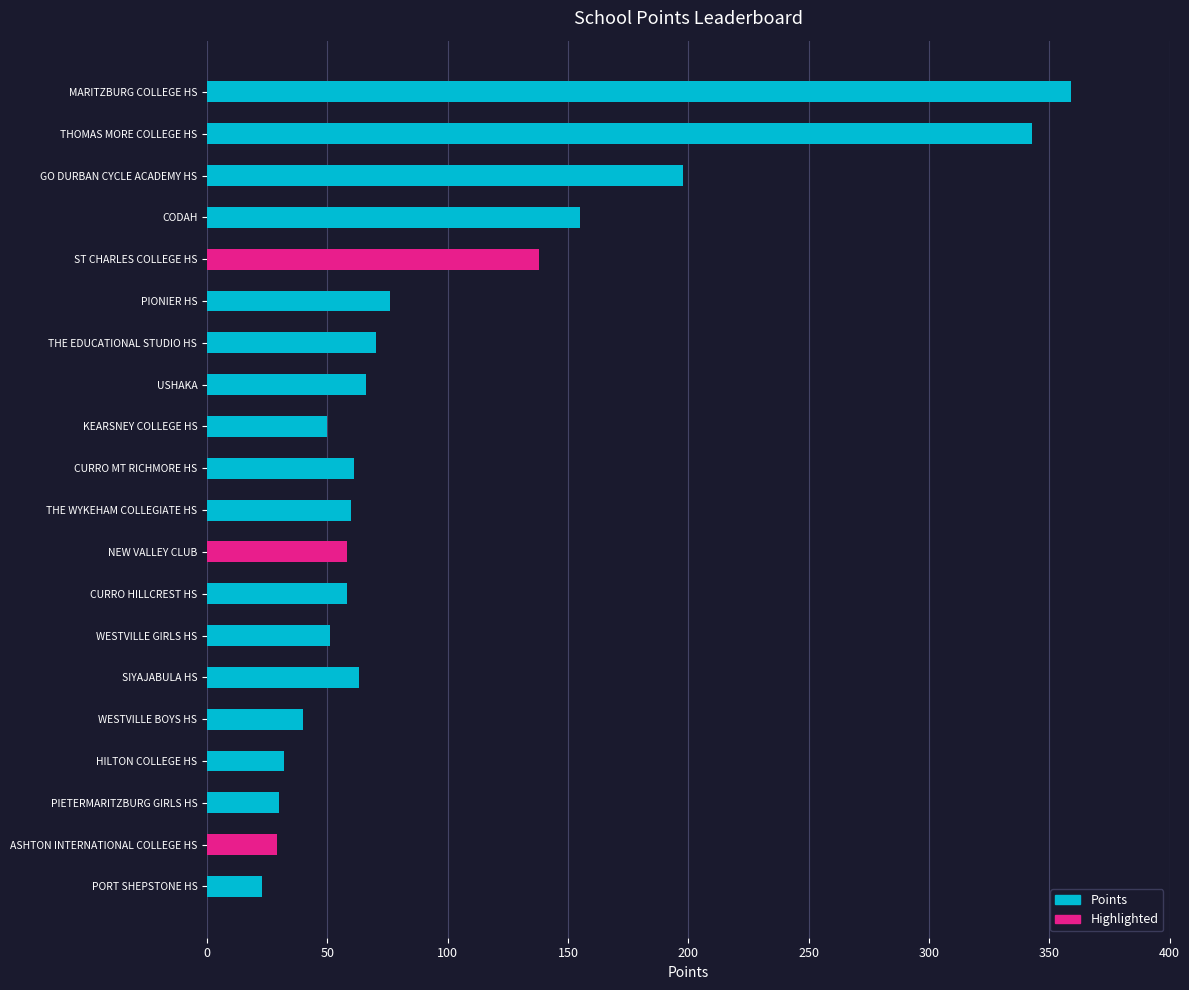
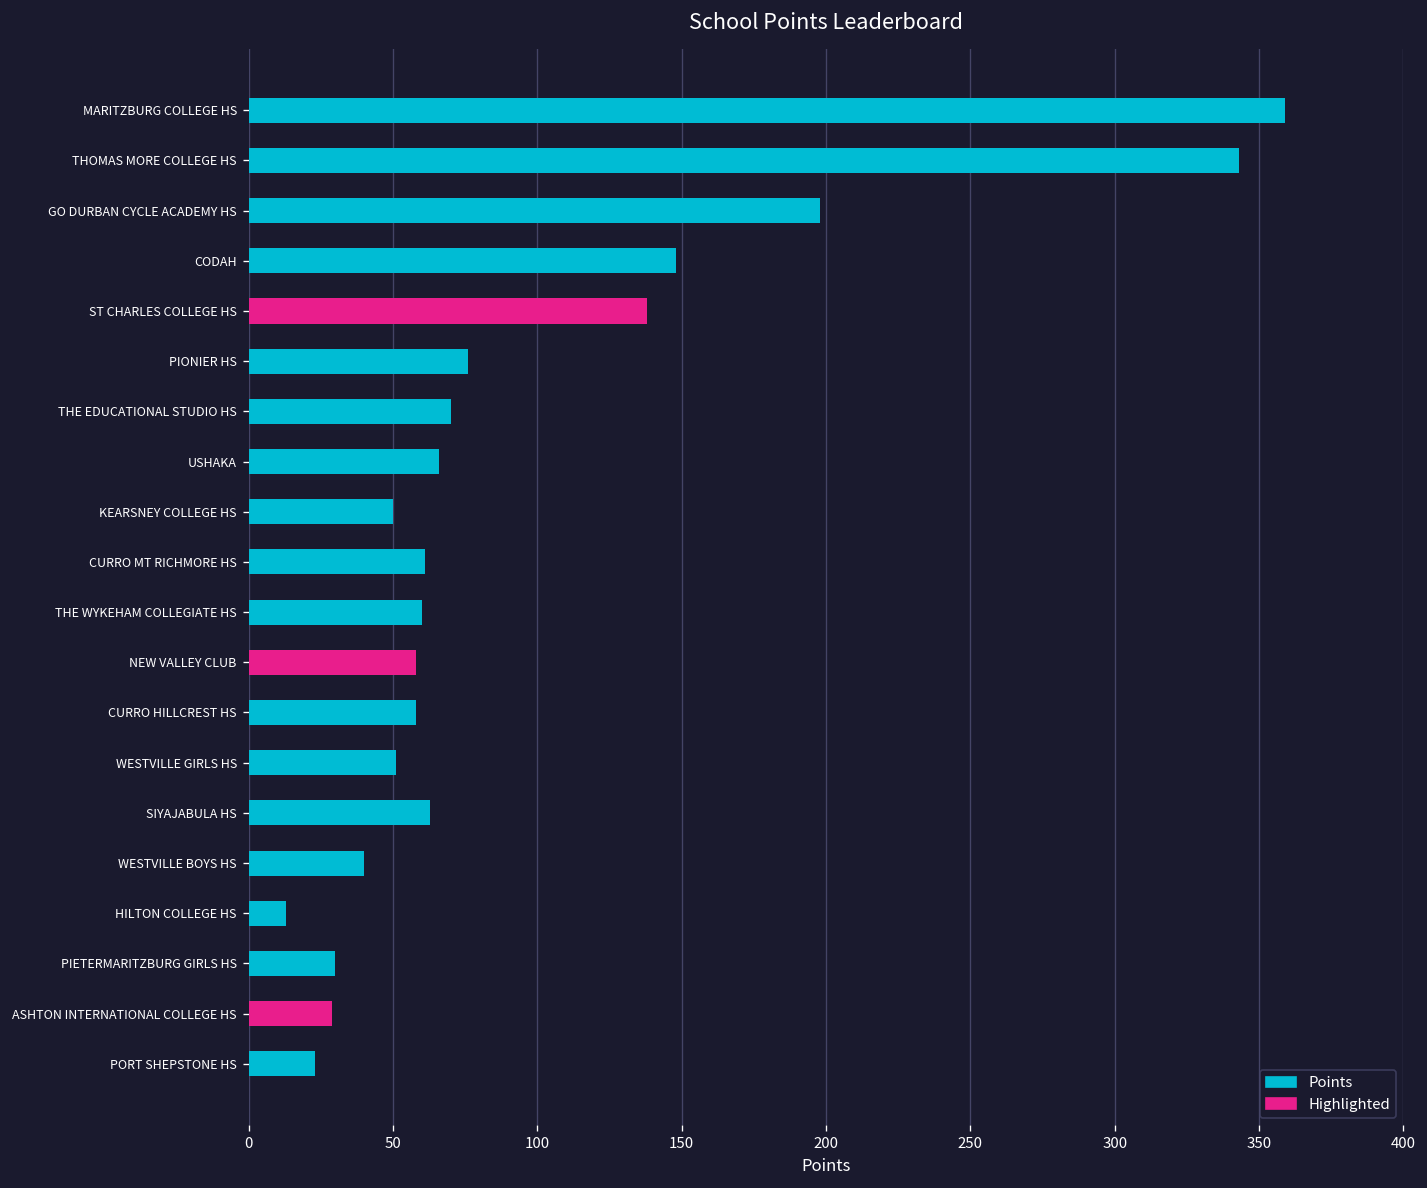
CODAH: 155 -> 148
HILTON COLLEGE HS: 32 -> 13
